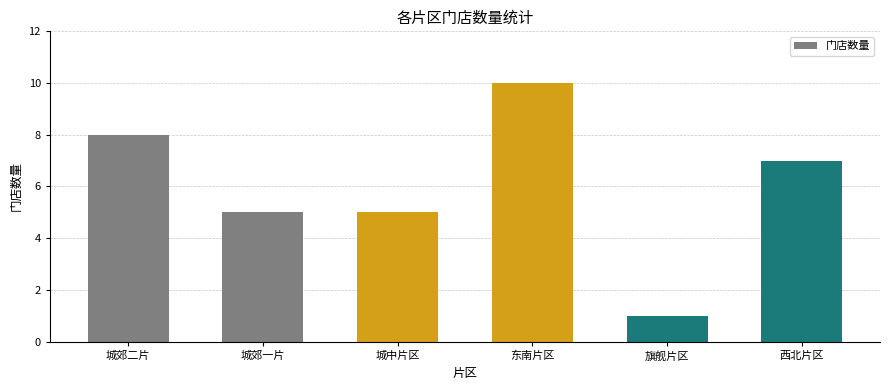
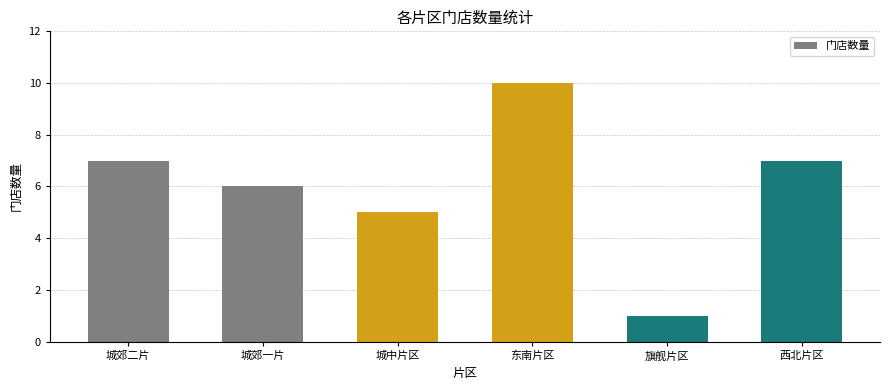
城郊二片: 8 -> 7
城郊一片: 5 -> 6
